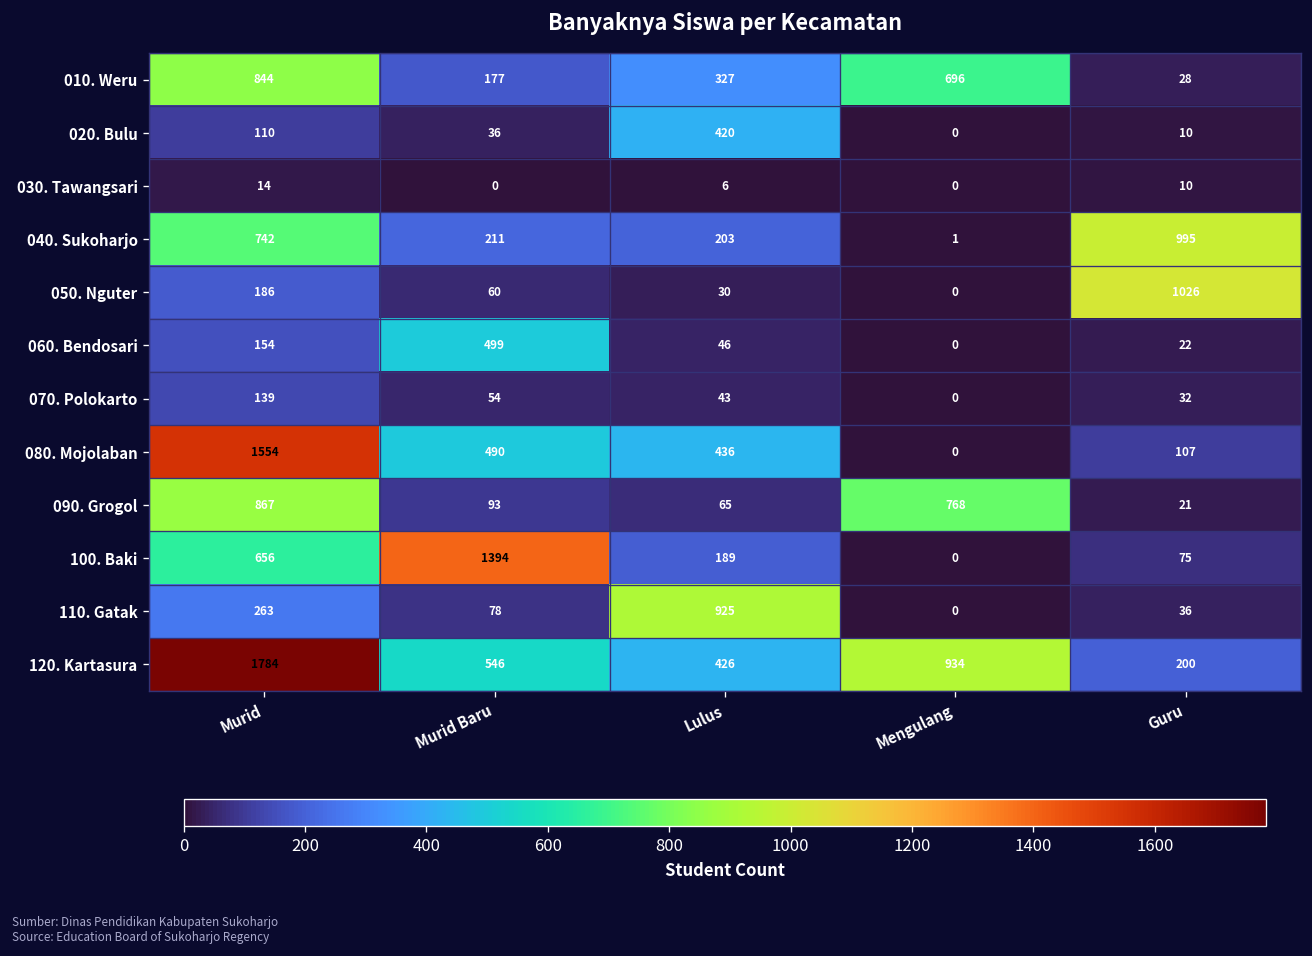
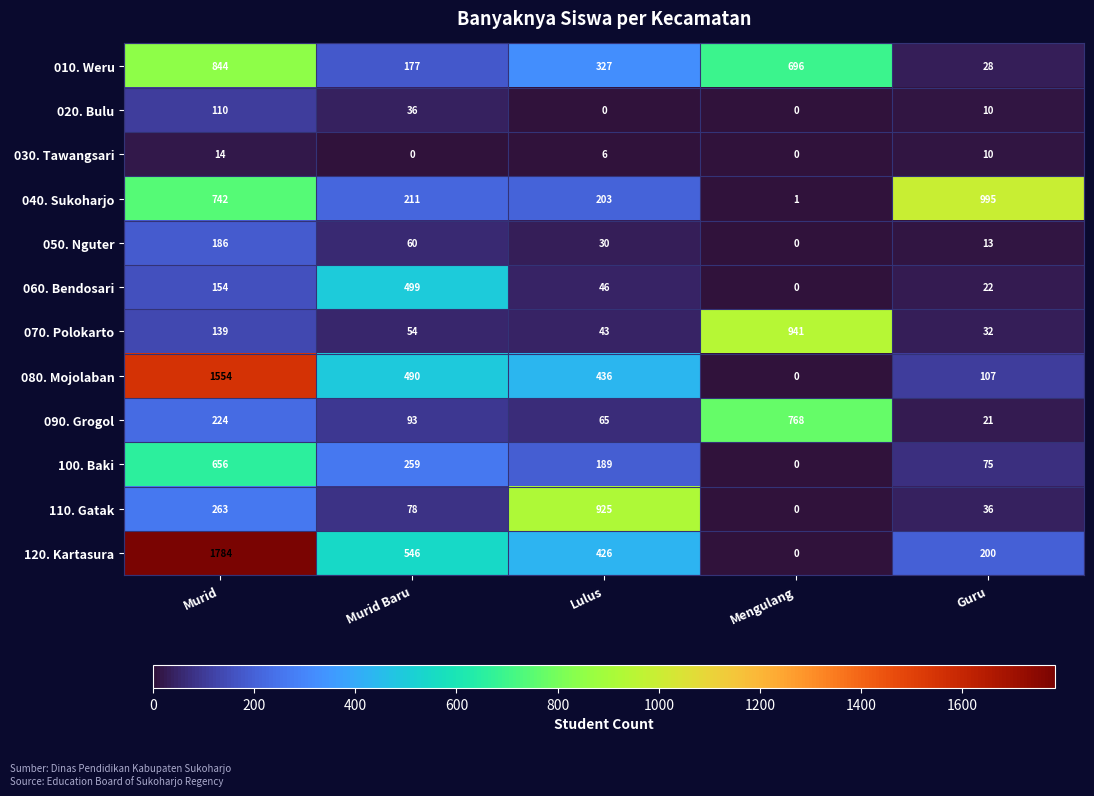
020. Bulu, Lulus: 420 -> 0
050. Nguter, Guru: 1026 -> 13
070. Polokarto, Mengulang: 0 -> 941
090. Grogol, Murid: 867 -> 224
100. Baki, Murid Baru: 1394 -> 259
120. Kartasura, Mengulang: 934 -> 0
